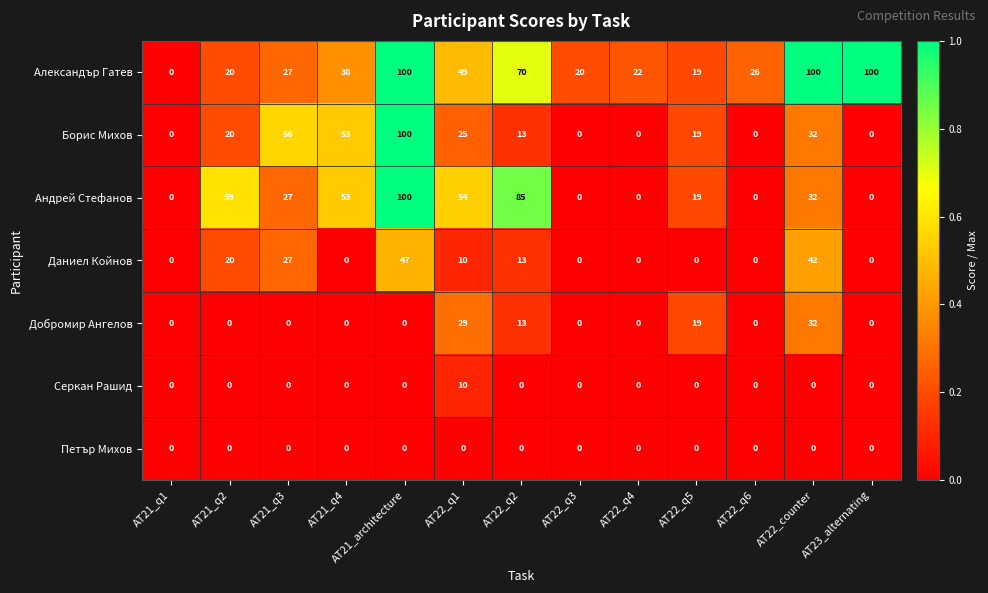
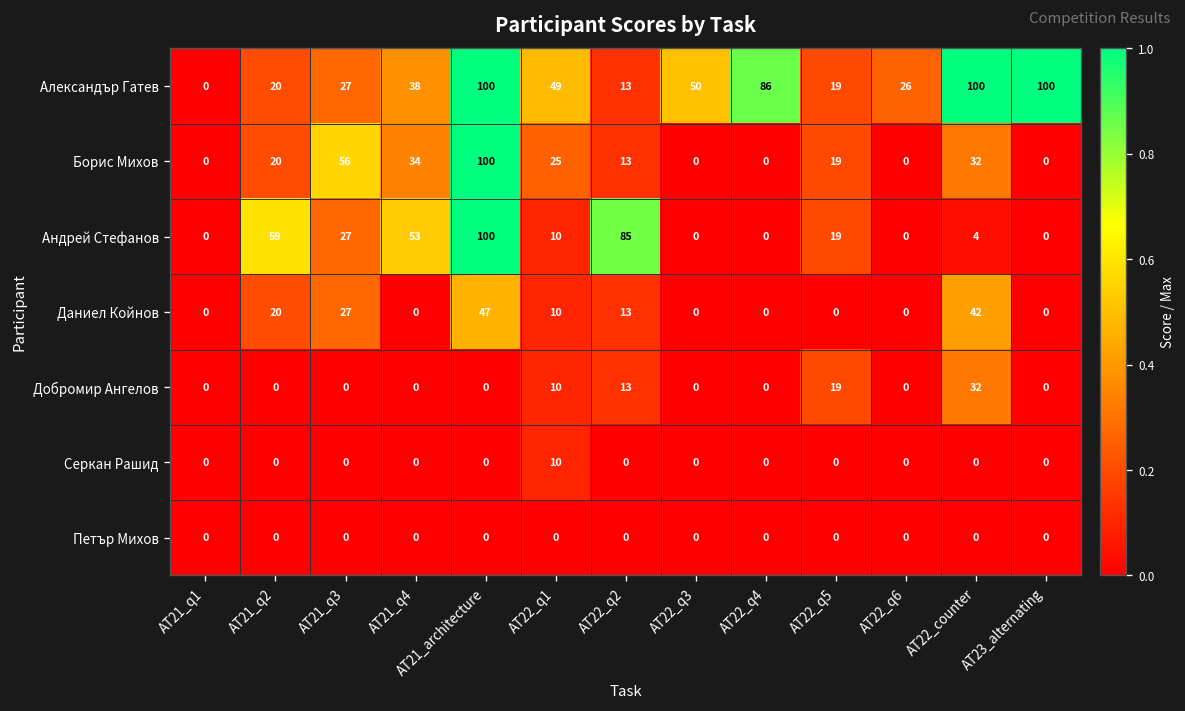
Александър Гатев, AT22_q2: 70 -> 13
Александър Гатев, AT22_q3: 20 -> 50
Александър Гатев, AT22_q4: 22 -> 86
Борис Михов, AT21_q4: 53 -> 34
Андрей Стефанов, AT22_q1: 54 -> 10
Андрей Стефанов, AT22_counter: 32 -> 4
Добромир Ангелов, AT22_q1: 29 -> 10
